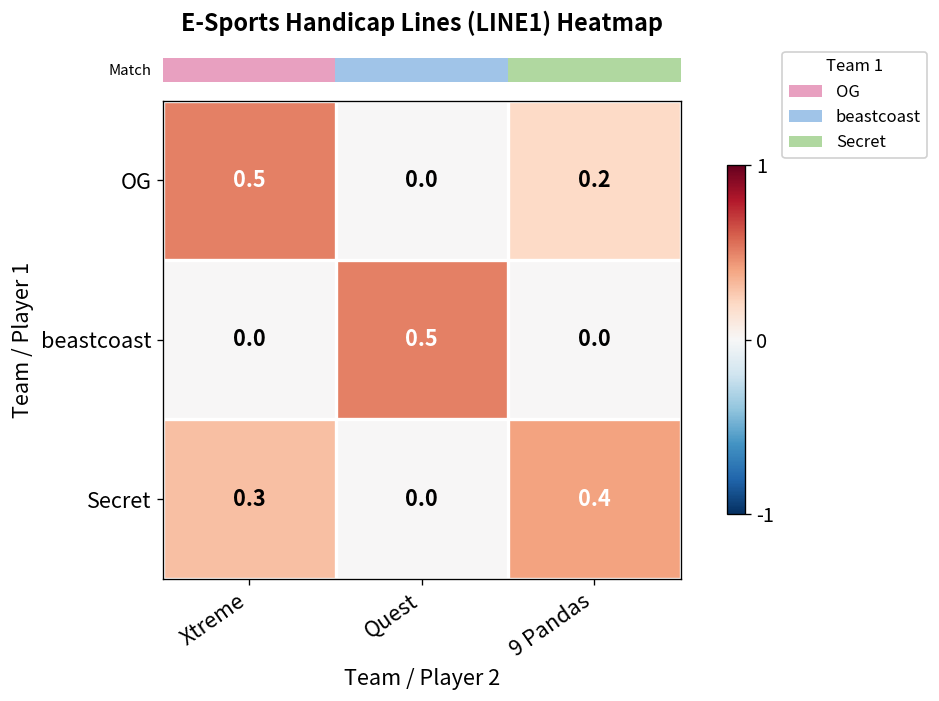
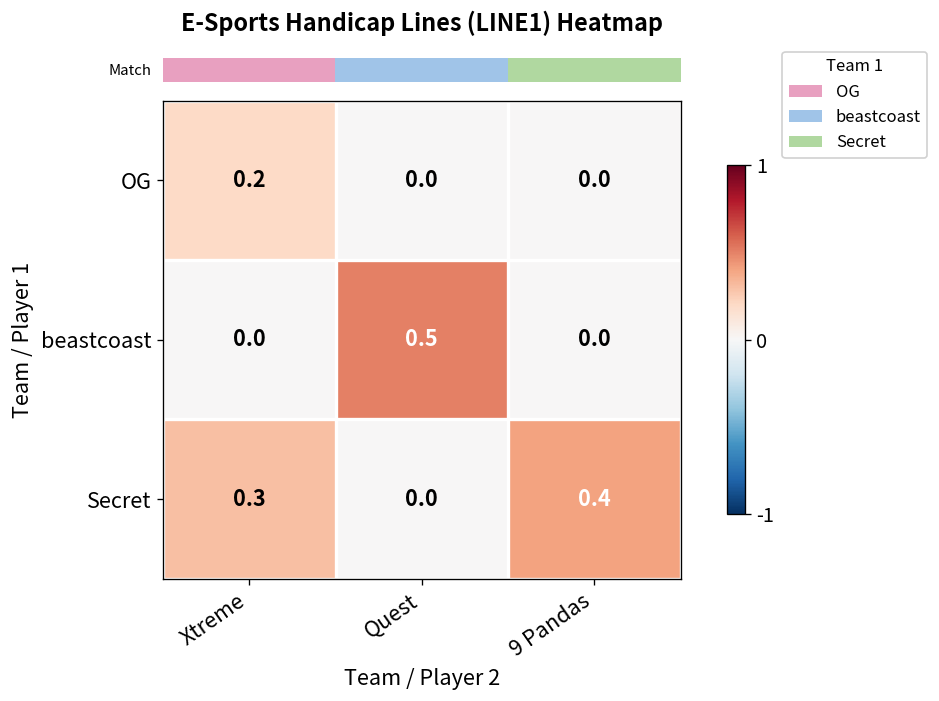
OG, Xtreme: 0.5 -> 0.2
OG, 9 Pandas: 0.2 -> 0.0
